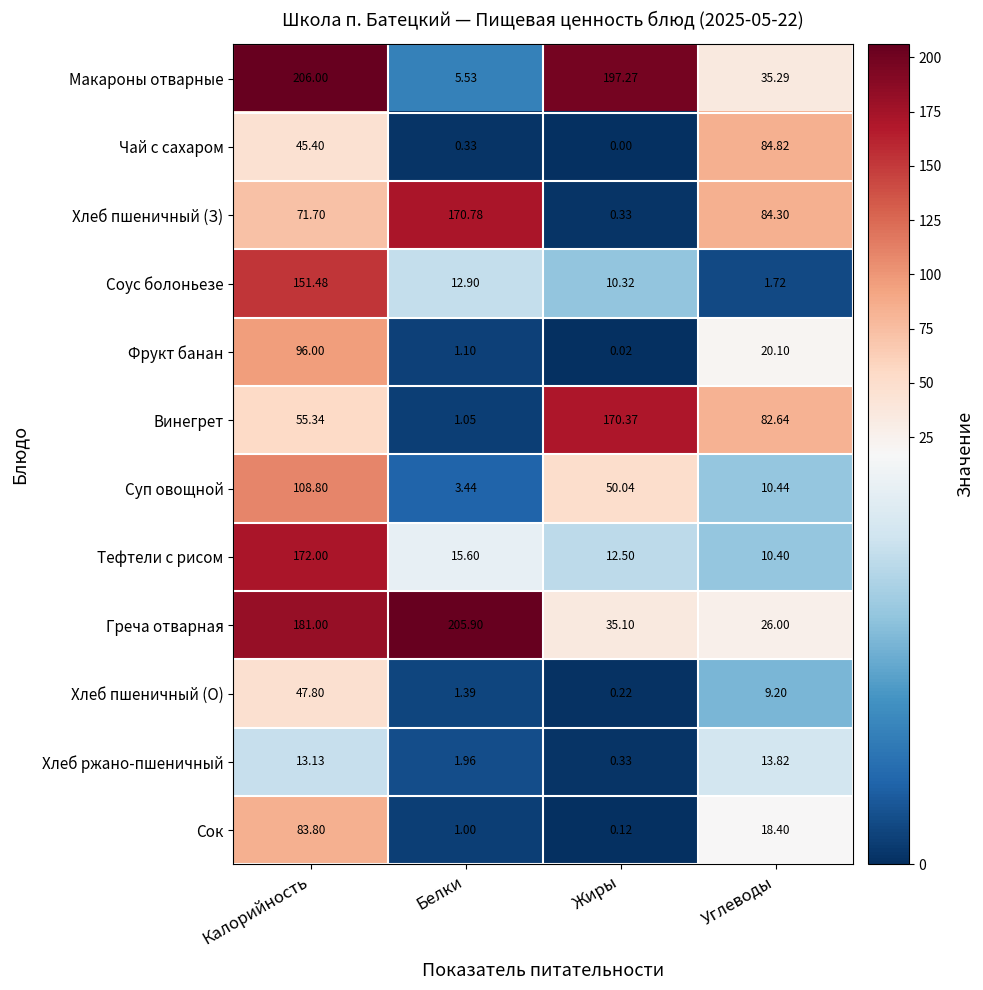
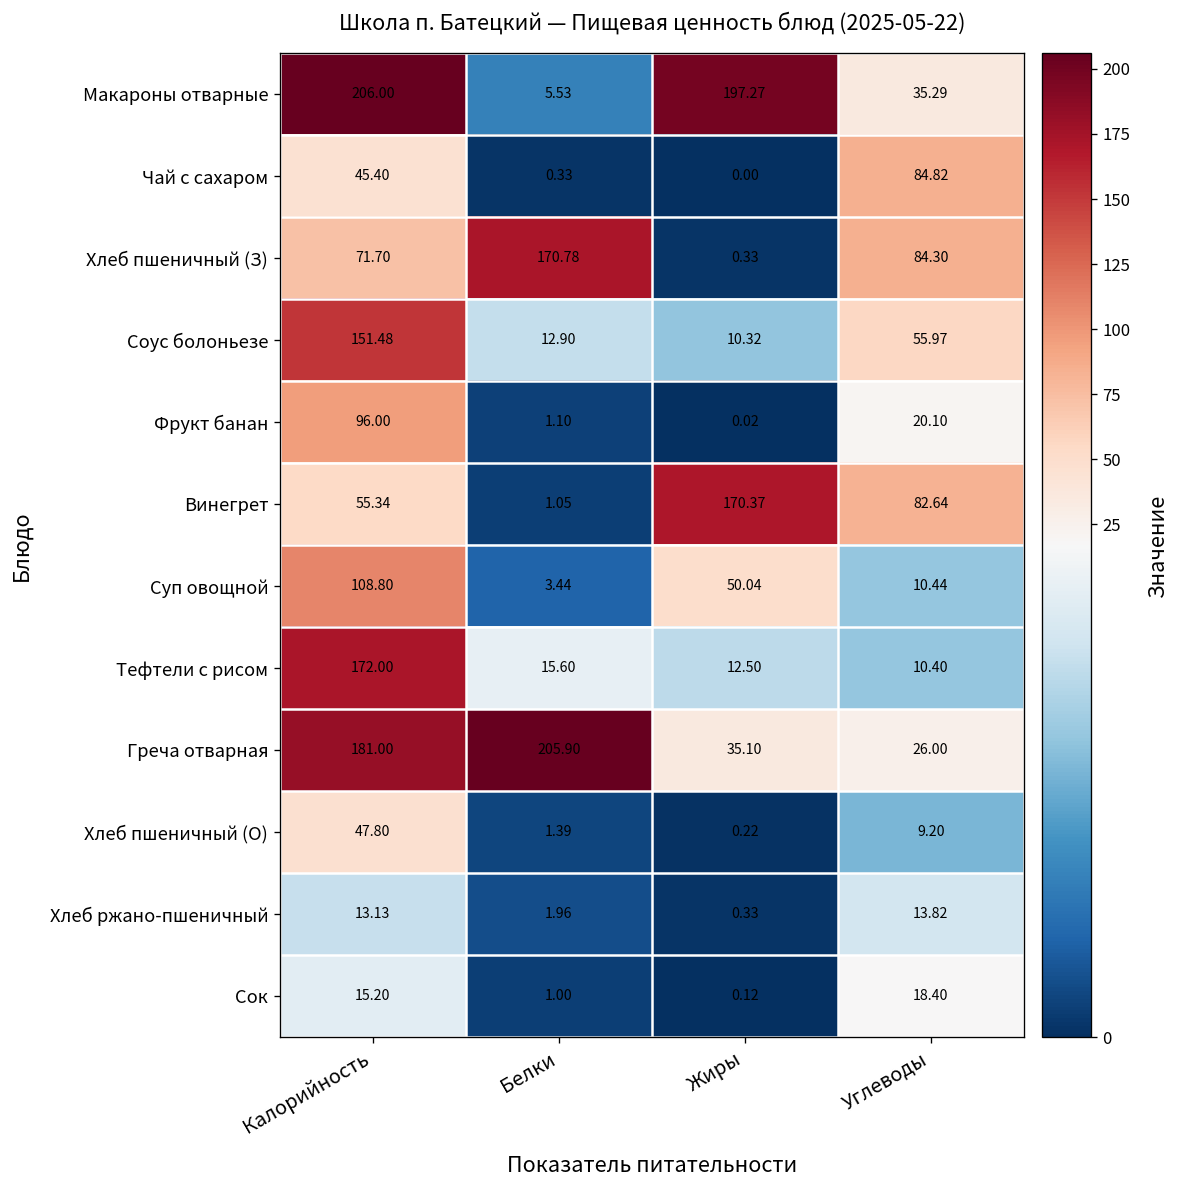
Соус болоньезе, Углеводы: 1.72 -> 55.97
Сок, Калорийность: 83.80 -> 15.20
